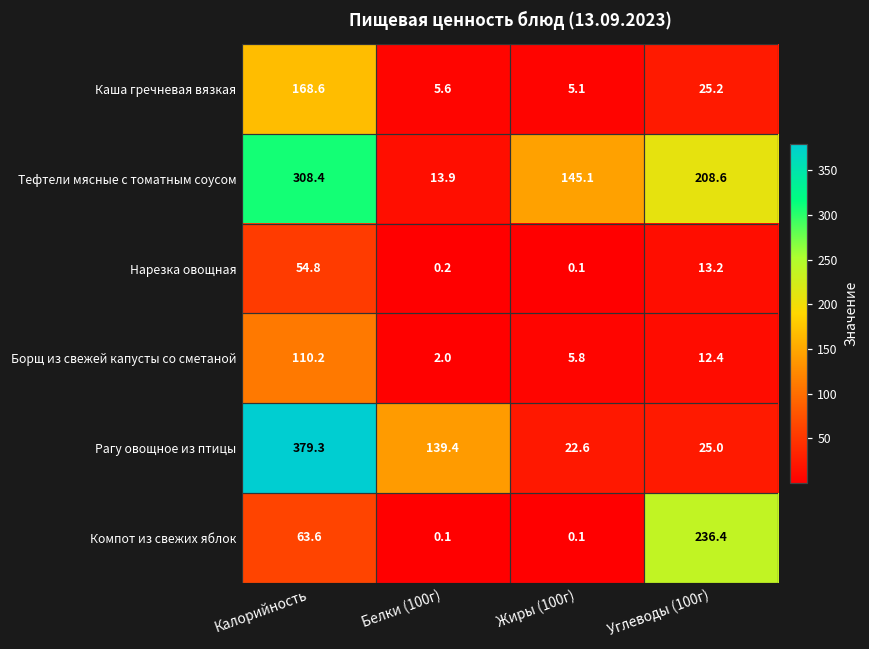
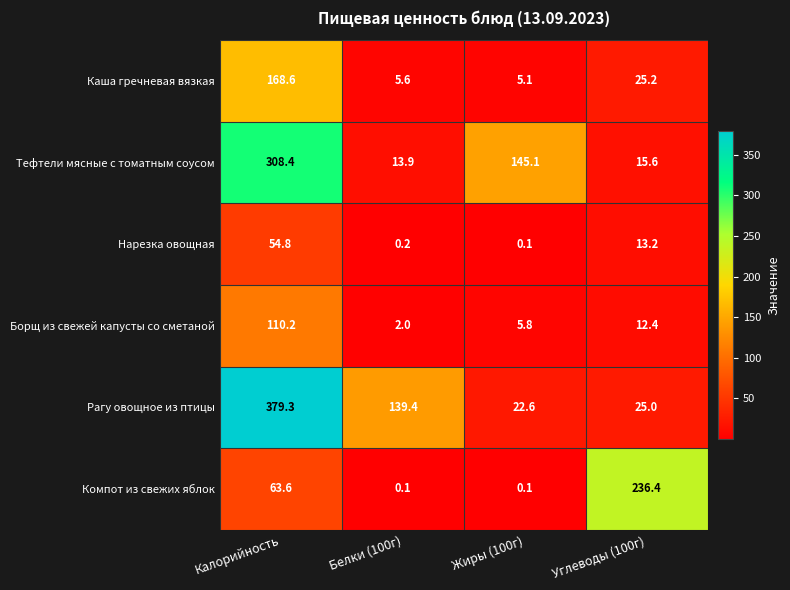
Тефтели мясные с томатным соусом, Углеводы (100г): 208.6 -> 15.6
